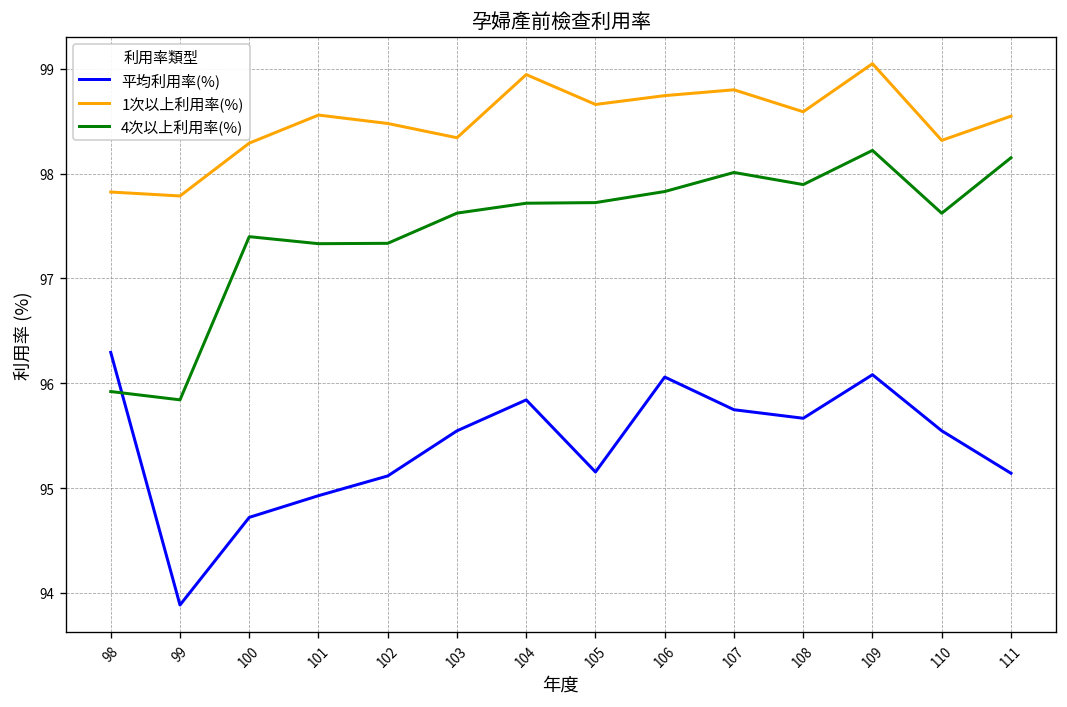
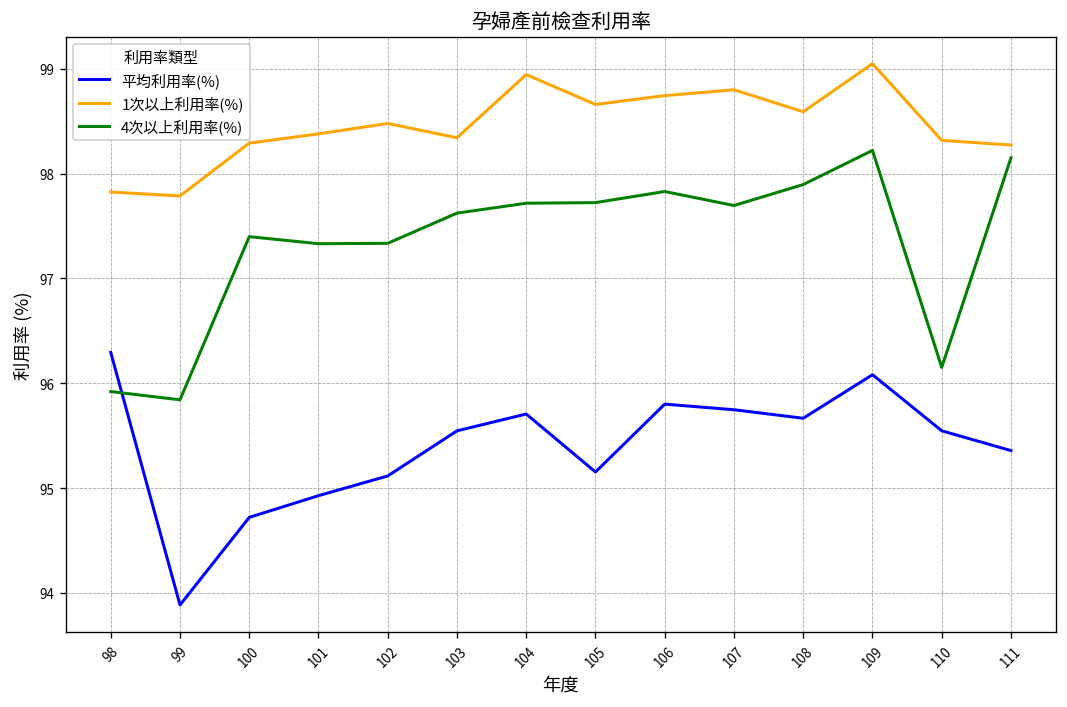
1次以上利用率(%), 101: 98.6 -> 98.4
平均利用率(%), 104: 95.8 -> 95.7
平均利用率(%), 106: 96.1 -> 95.8
4次以上利用率(%), 107: 98.0 -> 97.7
4次以上利用率(%), 110: 97.6 -> 96.2
平均利用率(%), 111: 95.1 -> 95.4
1次以上利用率(%), 111: 98.5 -> 98.3
